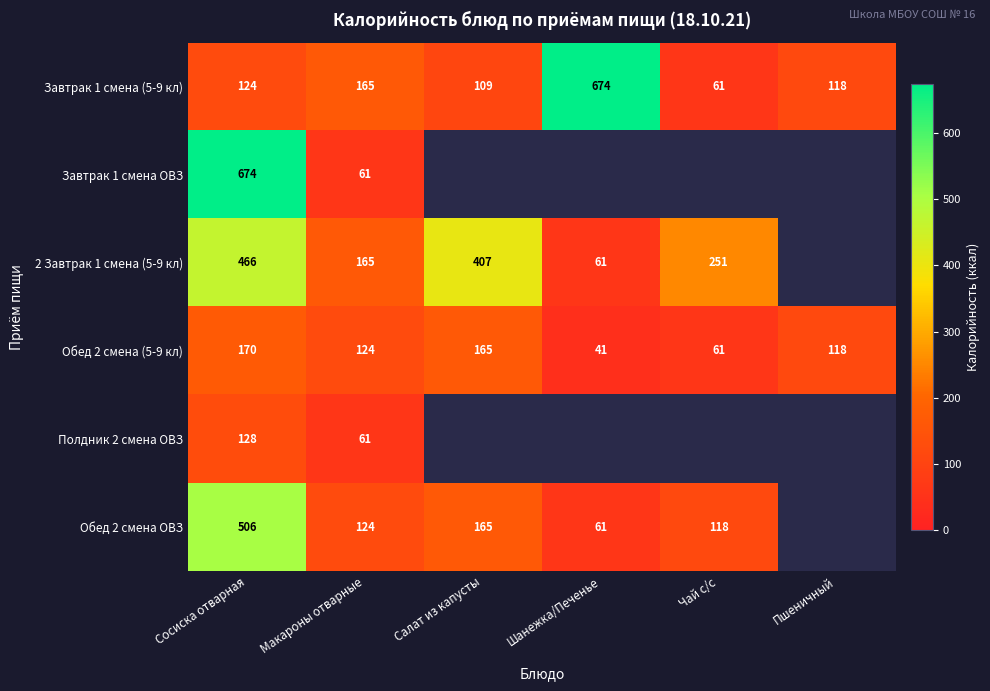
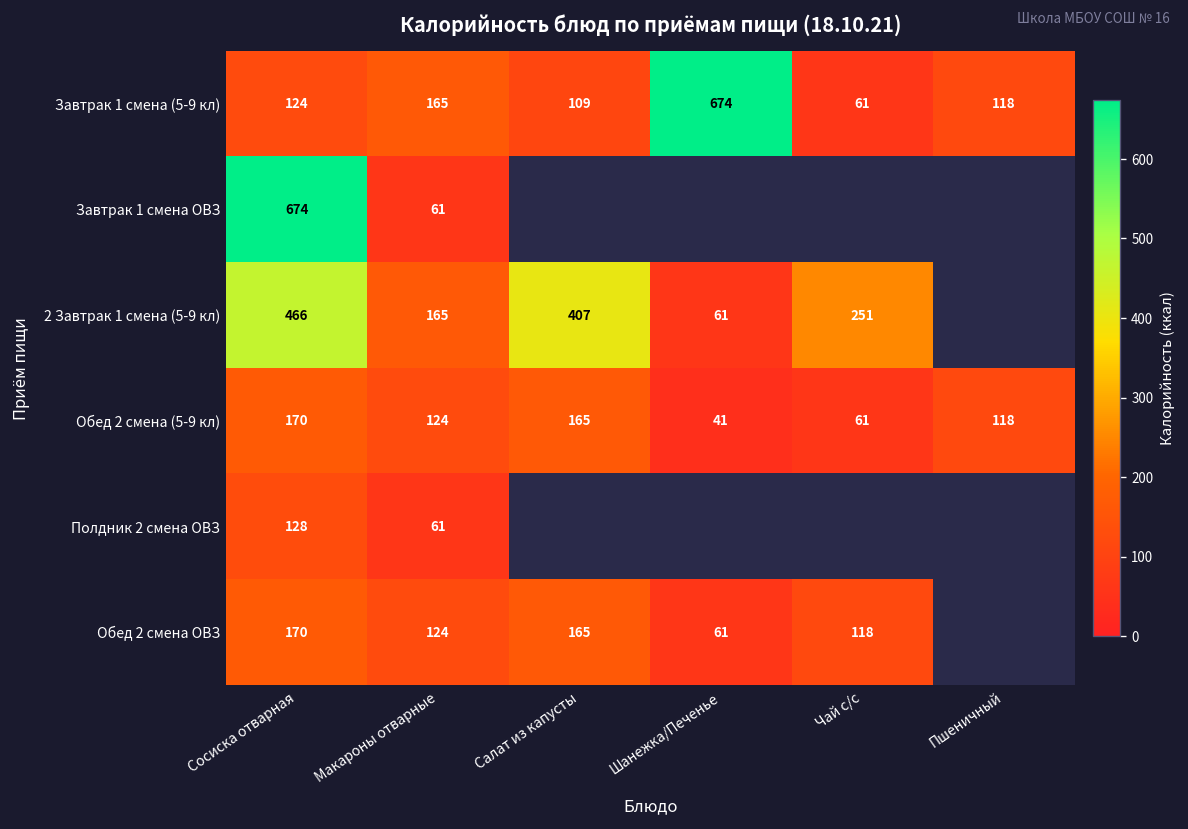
Обед 2 смена ОВЗ, Сосиска отварная: 506 -> 170
